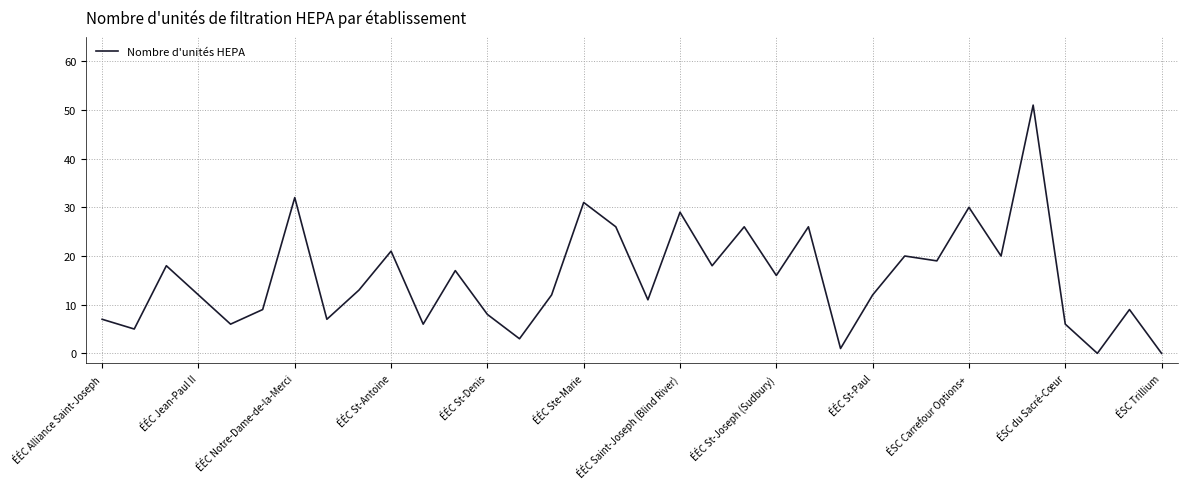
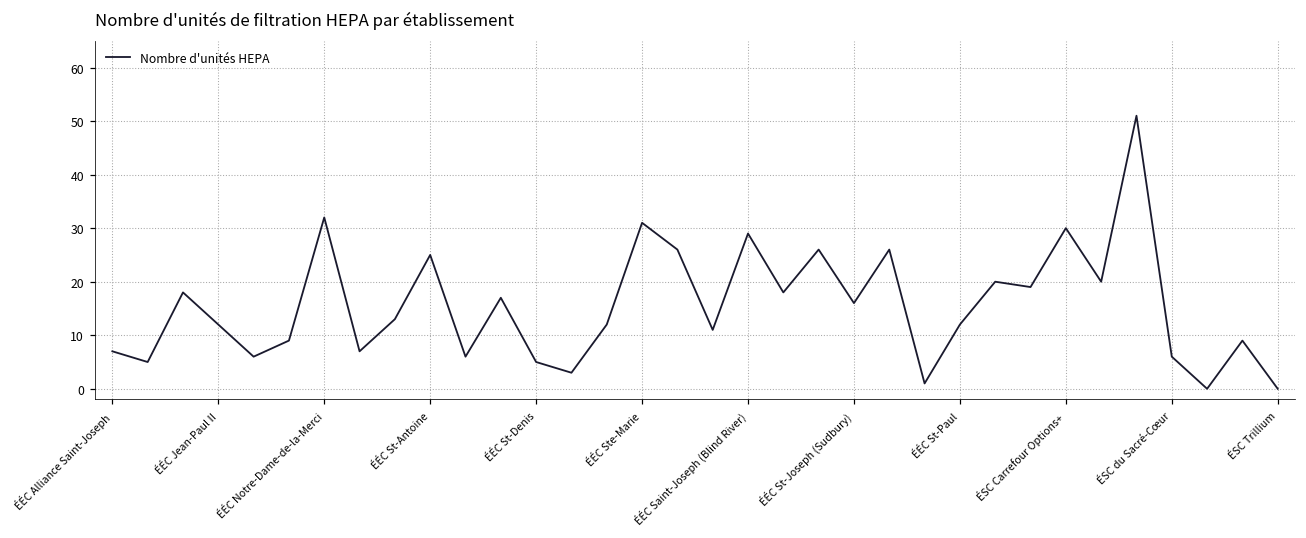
ÉÉC St-Antoine: 21 -> 25
ÉÉC St-Denis: 8 -> 5
